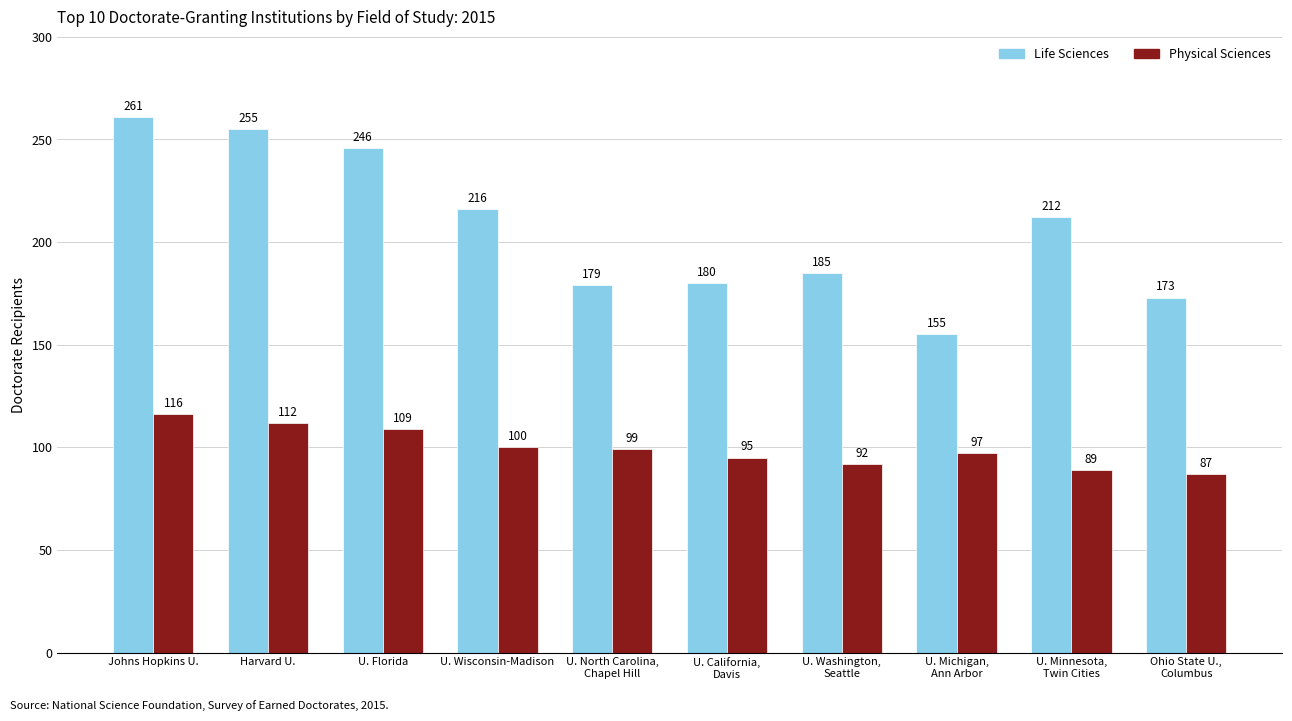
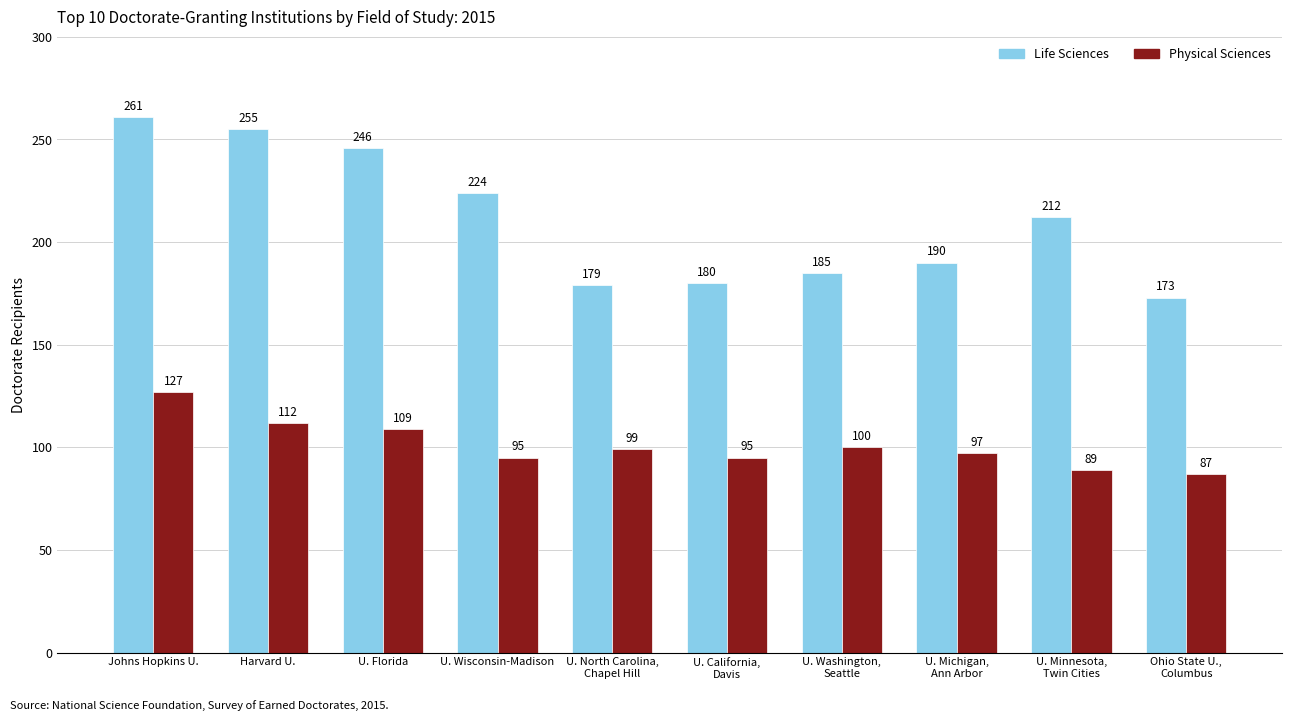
Physical Sciences, Johns Hopkins U.: 116 -> 127
Life Sciences, U. Wisconsin-Madison: 216 -> 224
Physical Sciences, U. Wisconsin-Madison: 100 -> 95
Physical Sciences, U. Washington, Seattle: 92 -> 100
Life Sciences, U. Michigan, Ann Arbor: 155 -> 190
